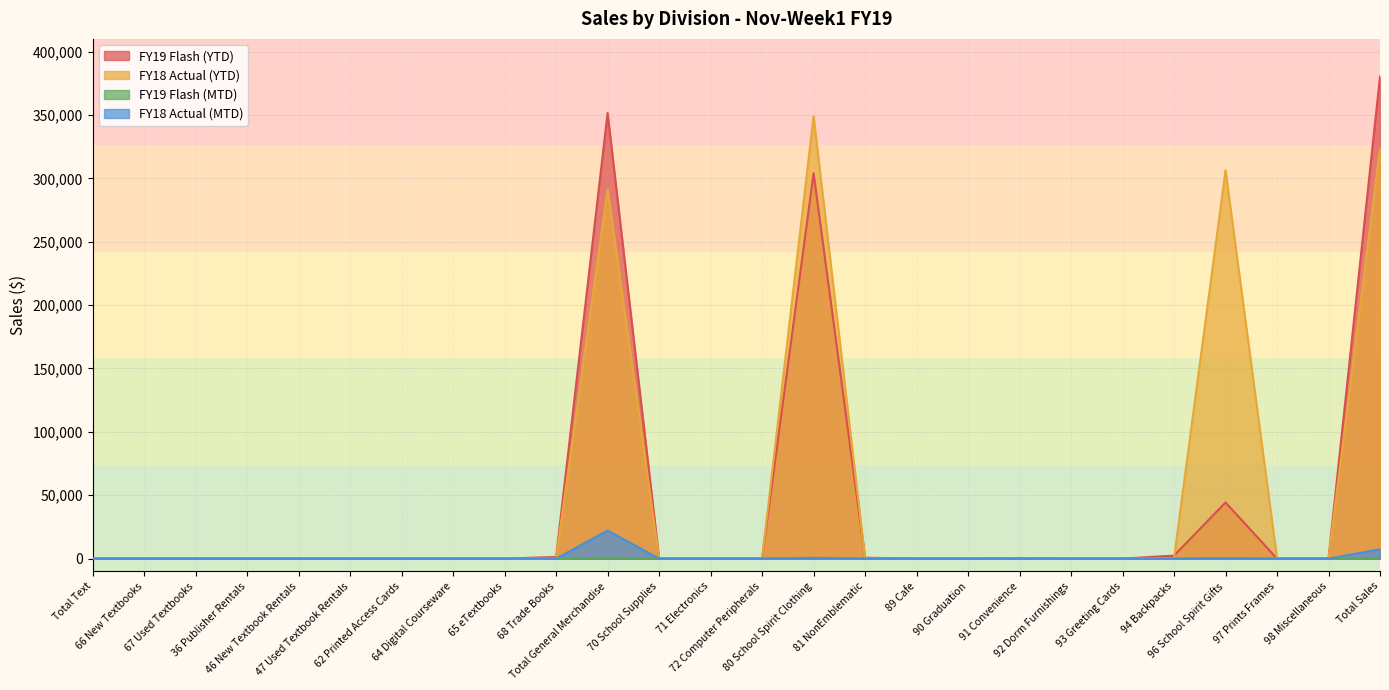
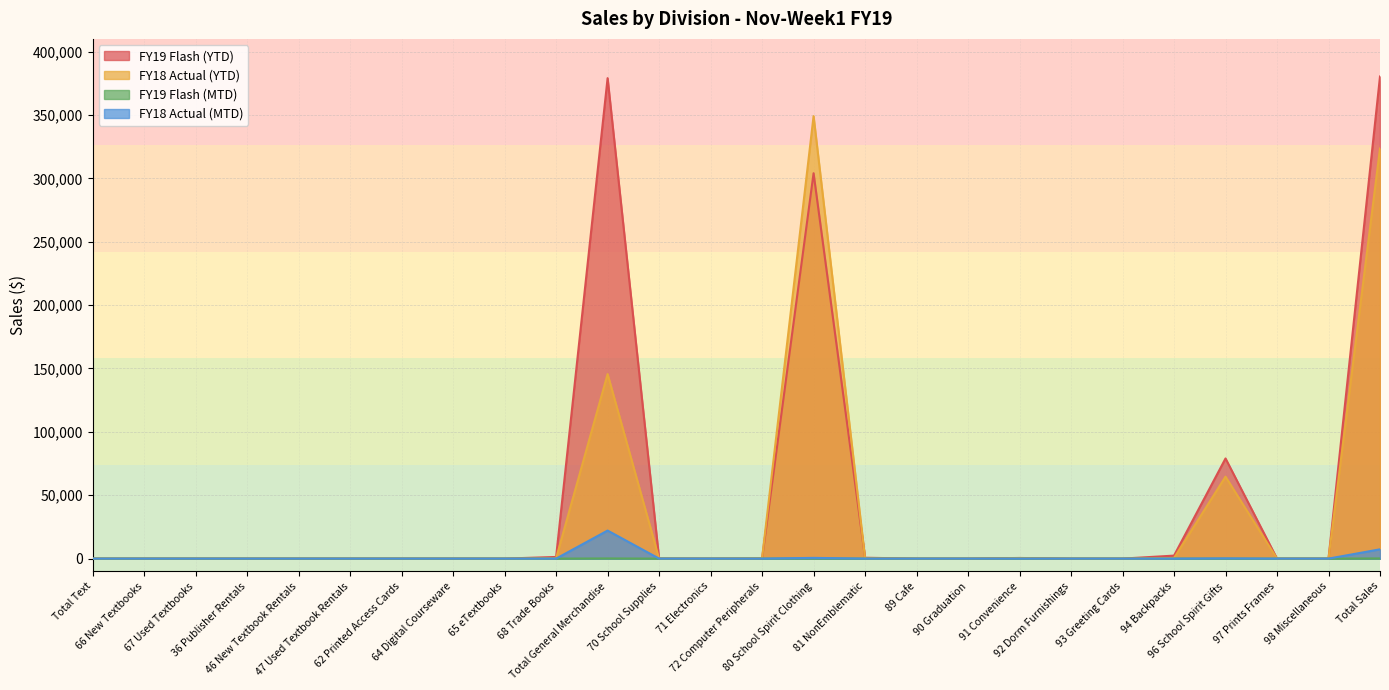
FY19 Flash (YTD), Total General Merchandise: 352,000 -> 379,000
FY18 Actual (YTD), Total General Merchandise: 291,000 -> 146,000
FY19 Flash (YTD), 96 School Spirit Gifts: 44,000 -> 79,000
FY18 Actual (YTD), 96 School Spirit Gifts: 306,000 -> 65,000
